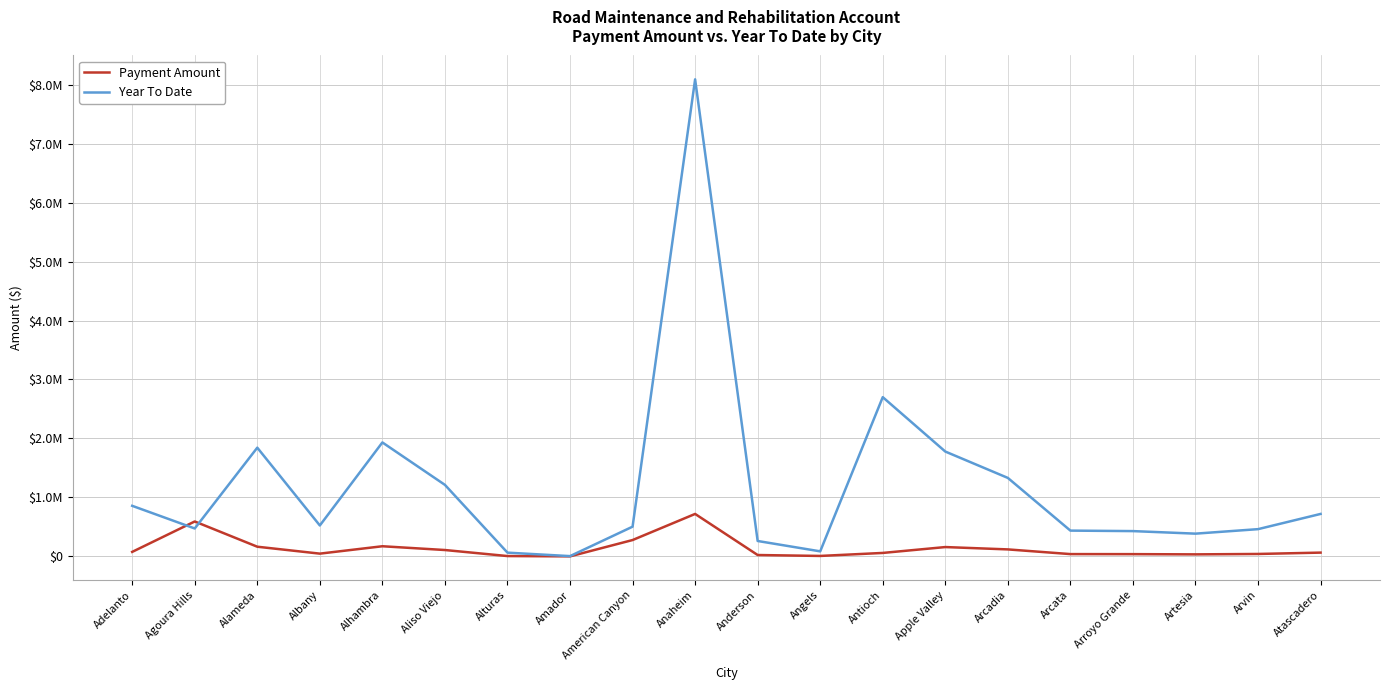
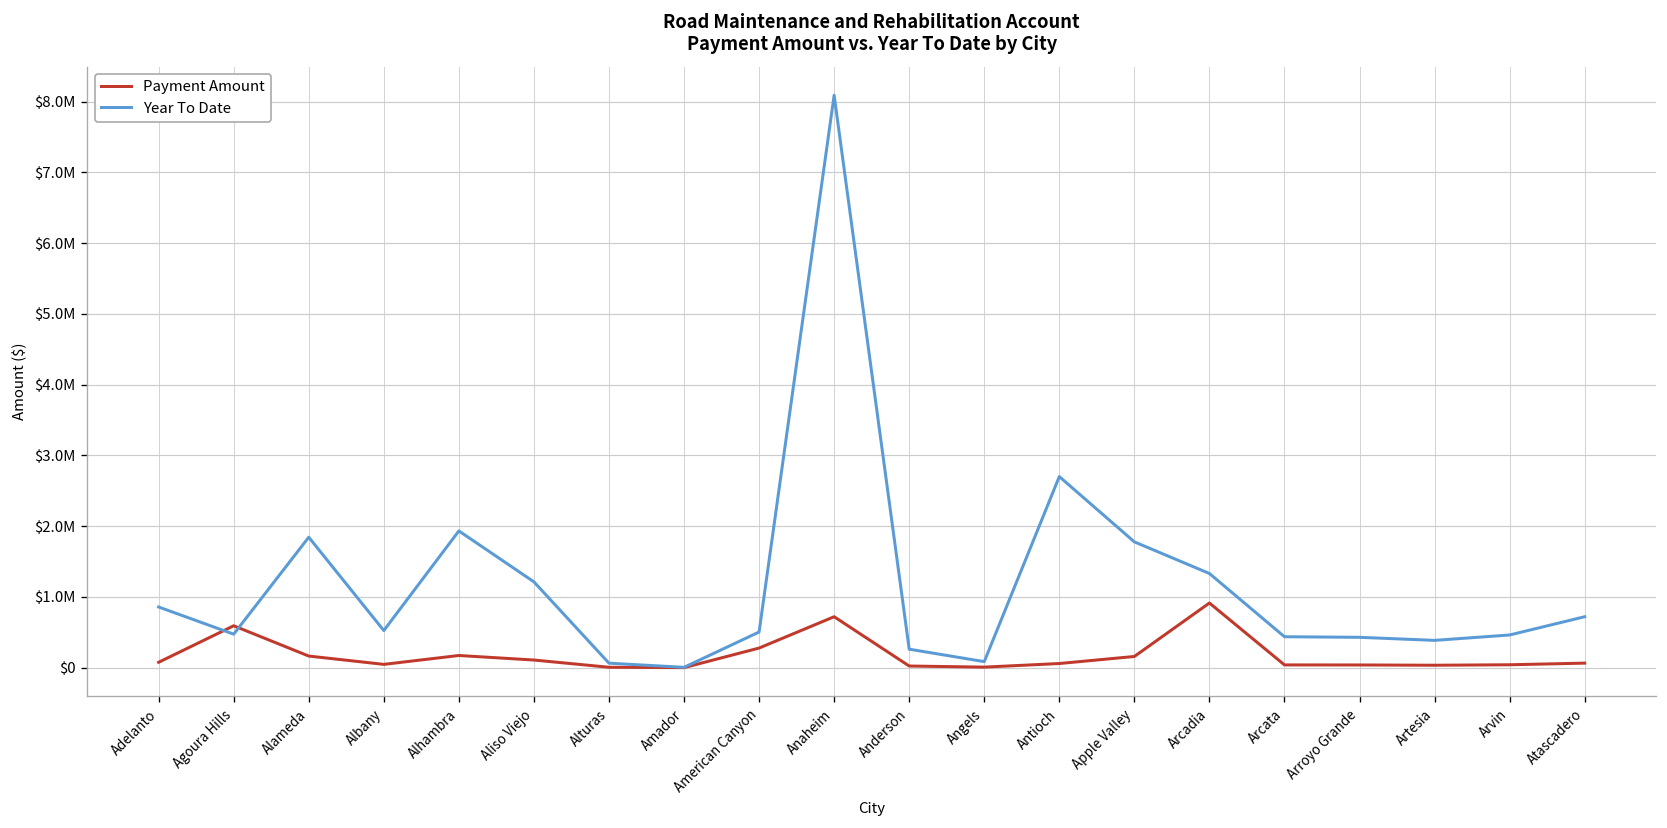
Payment Amount, Arcadia: $100000 -> $900000
